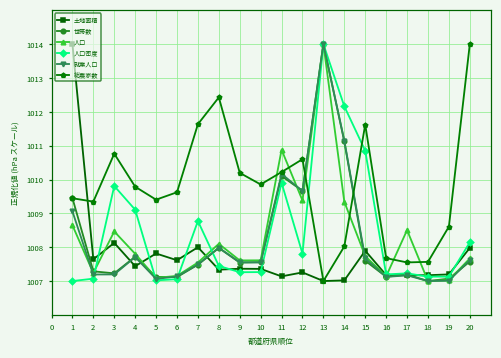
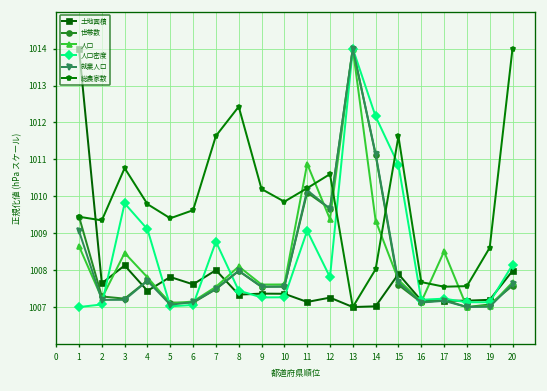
人口密度, 11: 1009.9 -> 1009.1
